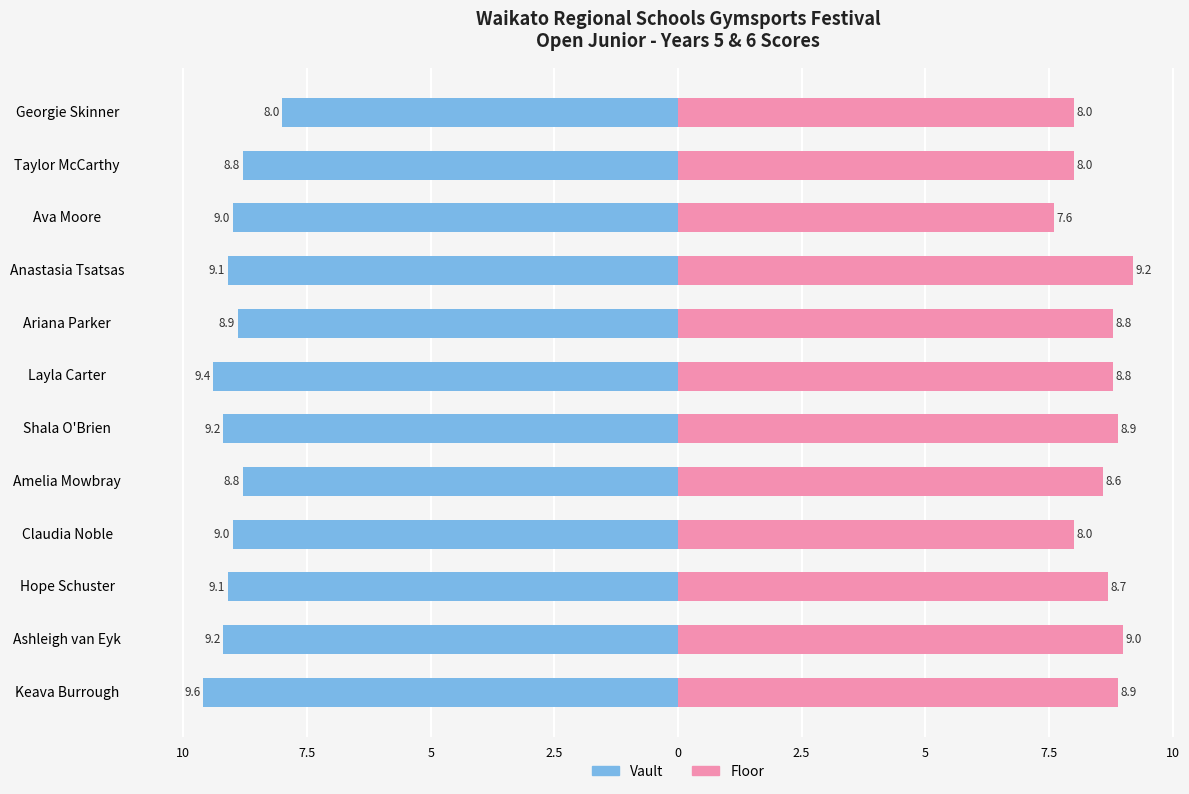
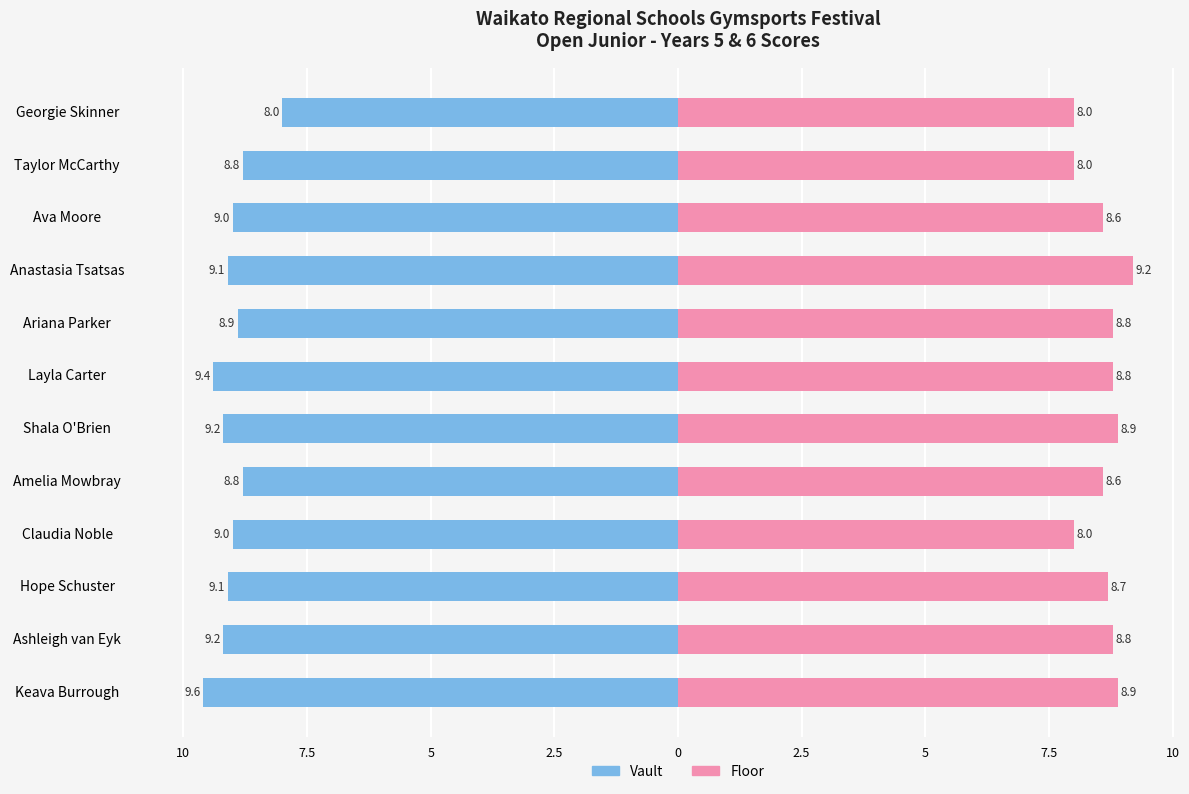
Floor, Ava Moore: 7.6 -> 8.6
Floor, Ashleigh van Eyk: 9.0 -> 8.8
